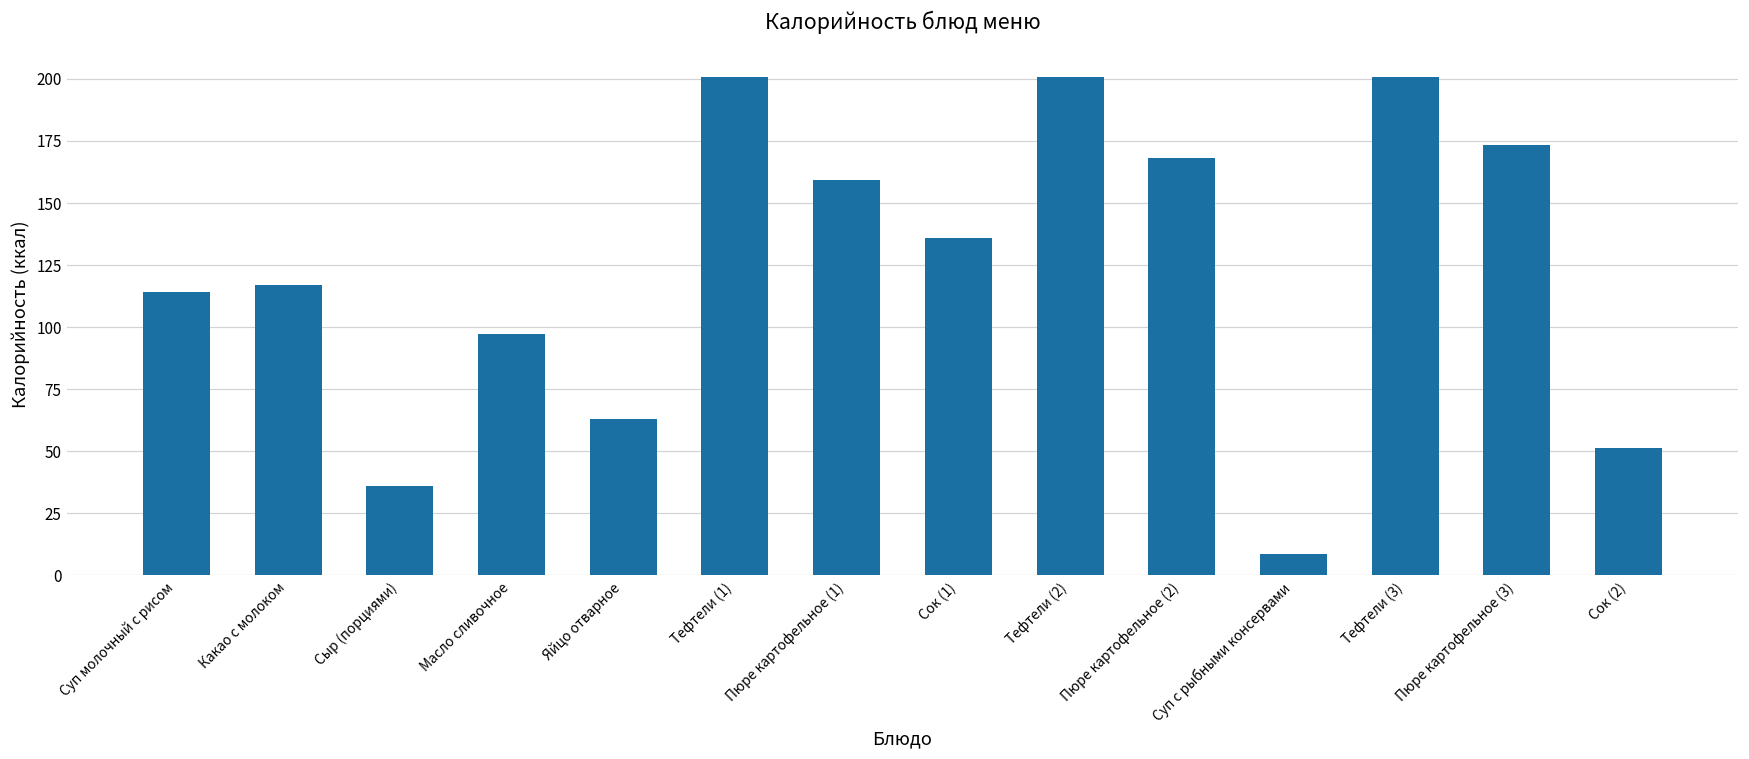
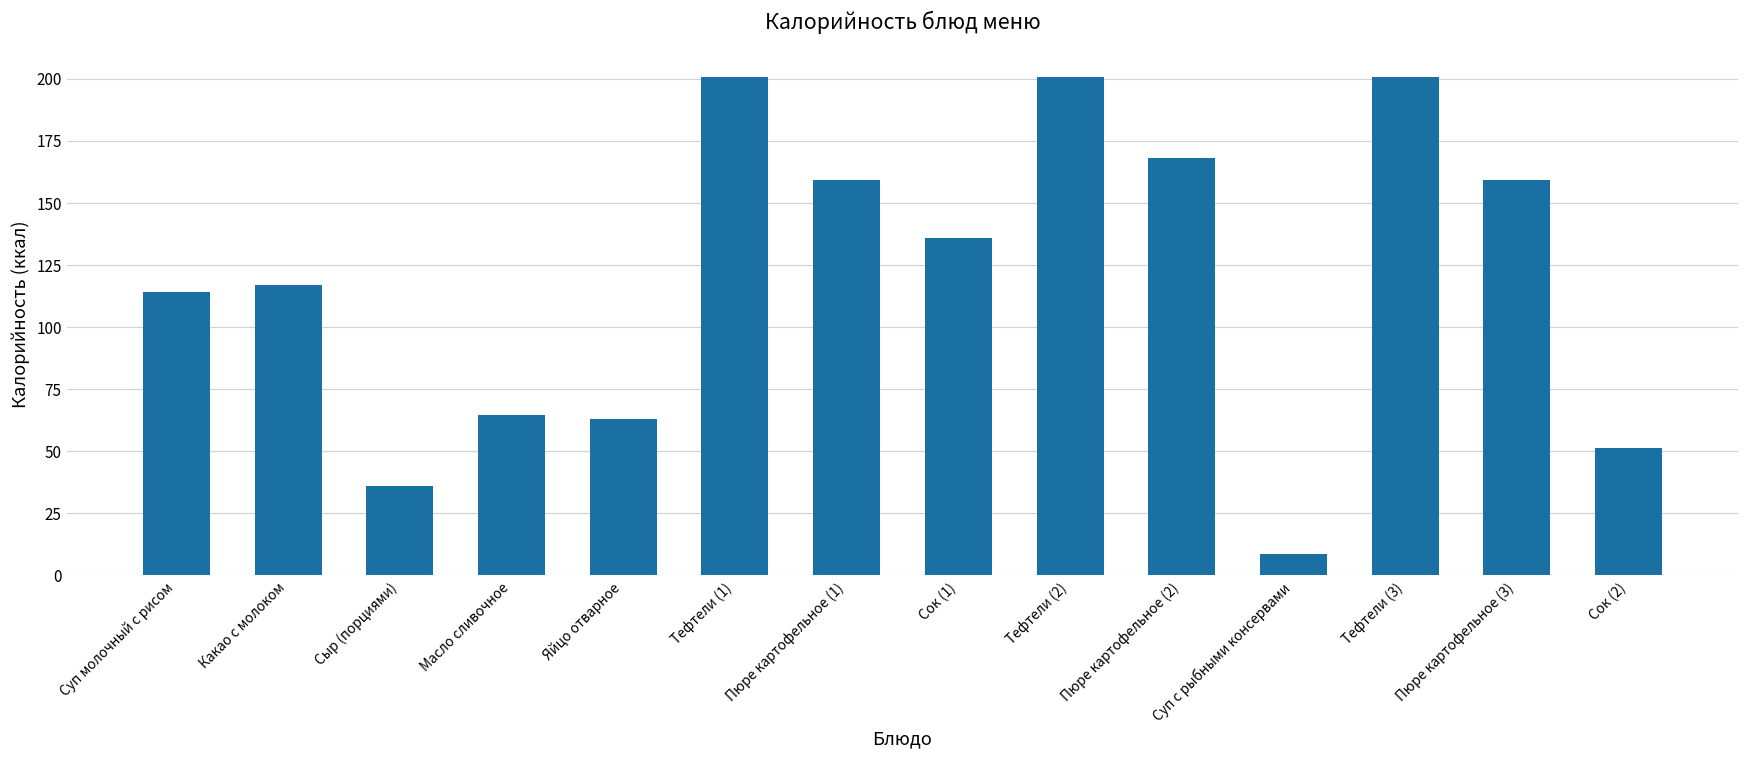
Масло сливочное: 97 -> 65
Пюре картофельное (3): 174 -> 159
